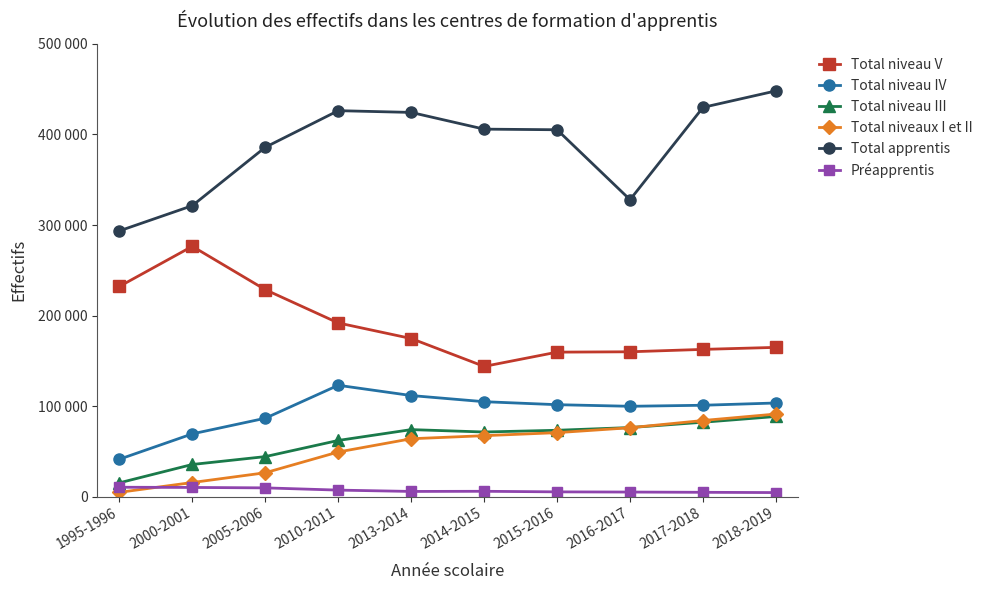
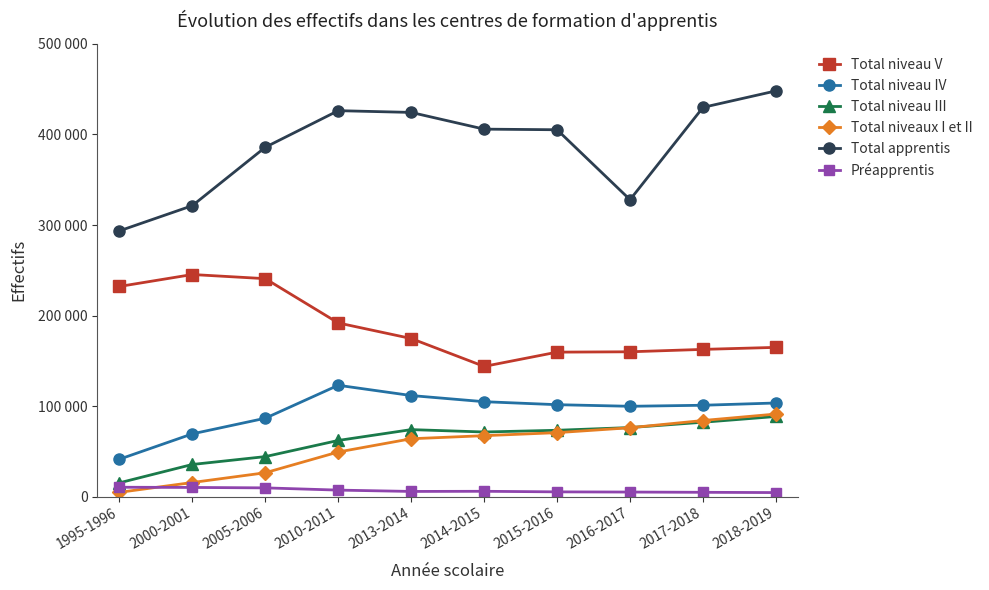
Total niveau V, 2000-2001: 280000 -> 250000
Total niveau V, 2005-2006: 230000 -> 240000
